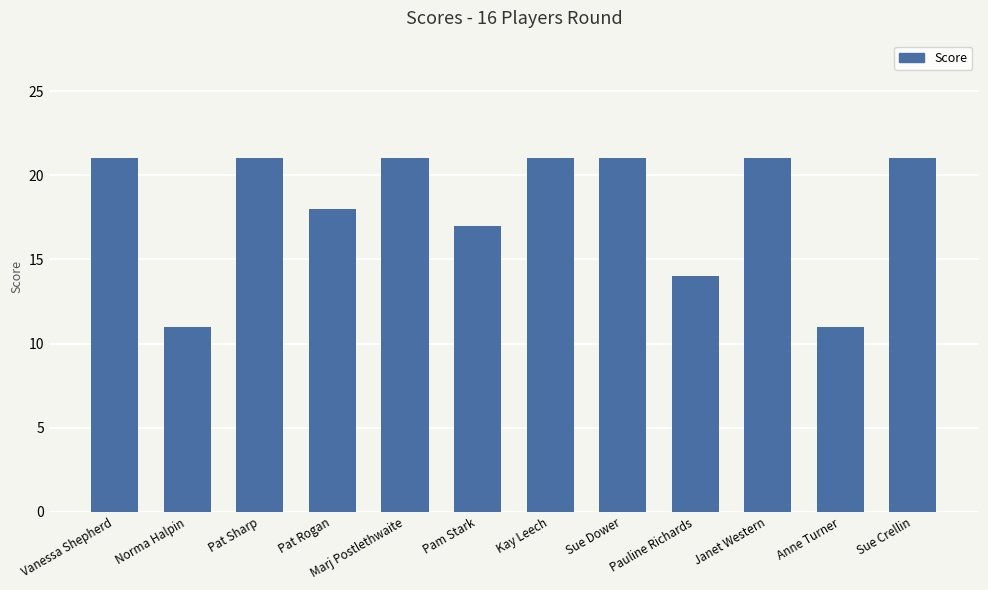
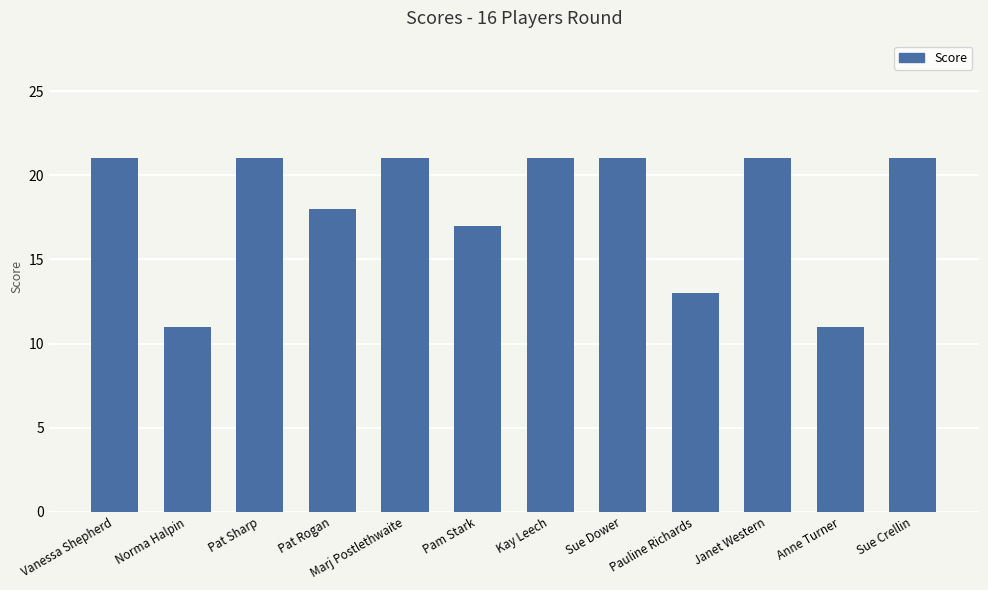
Pauline Richards: 14 -> 13
